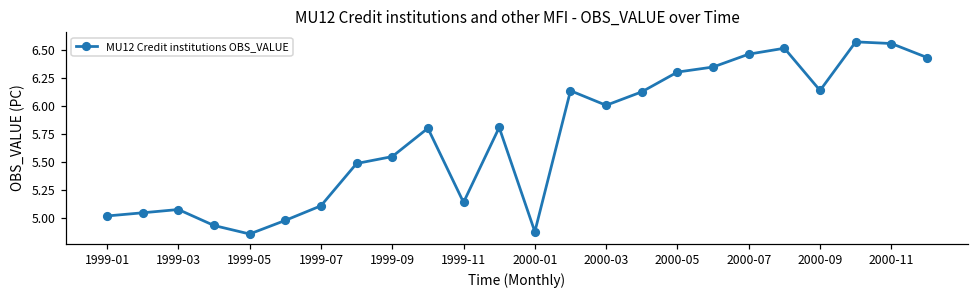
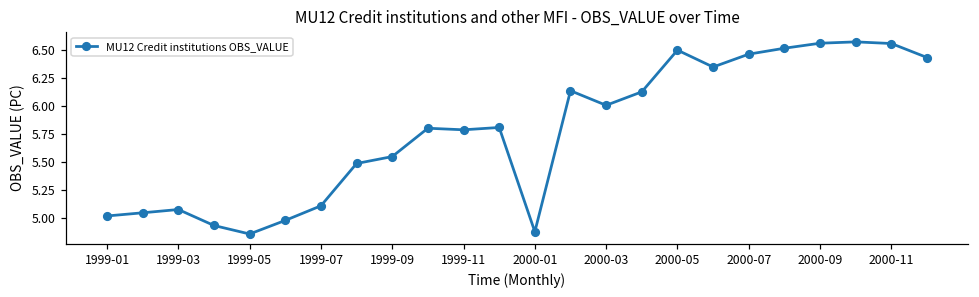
1999-11: 5.14 -> 5.79
2000-05: 6.31 -> 6.50
2000-09: 6.14 -> 6.56
